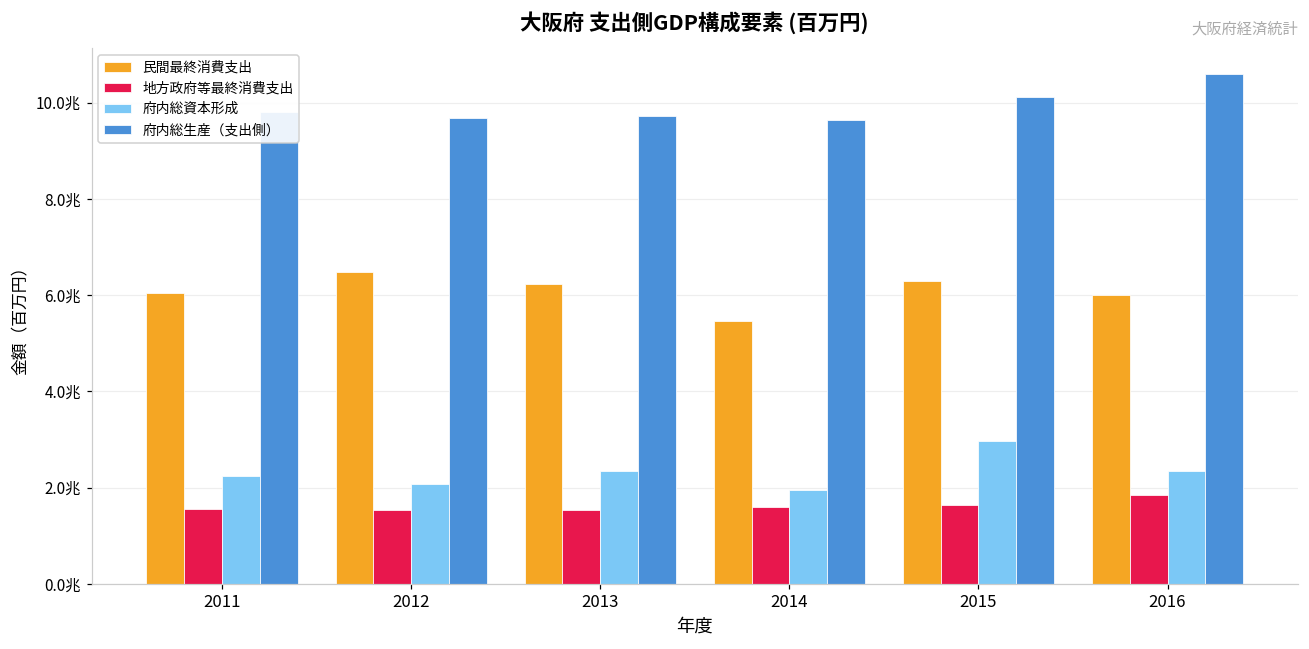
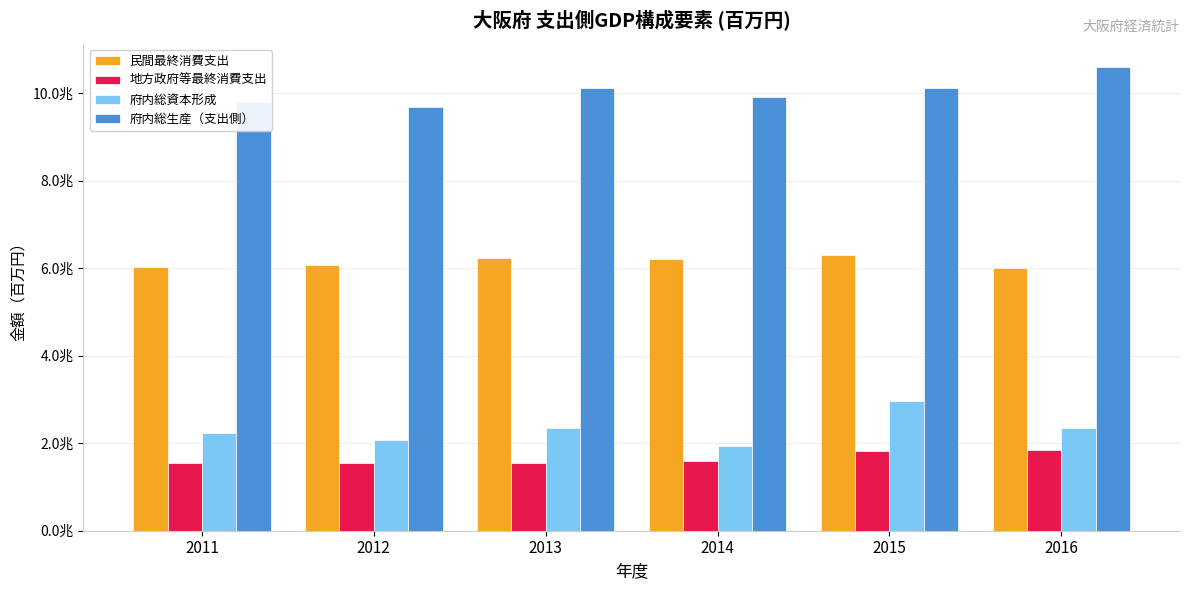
民間最終消費支出, 2012: 6.5兆 -> 6.1兆
府内総生産（支出側）, 2013: 9.7兆 -> 10.1兆
民間最終消費支出, 2014: 5.5兆 -> 6.2兆
府内総生産（支出側）, 2014: 9.6兆 -> 9.9兆
地方政府等最終消費支出, 2015: 1.6兆 -> 1.8兆
